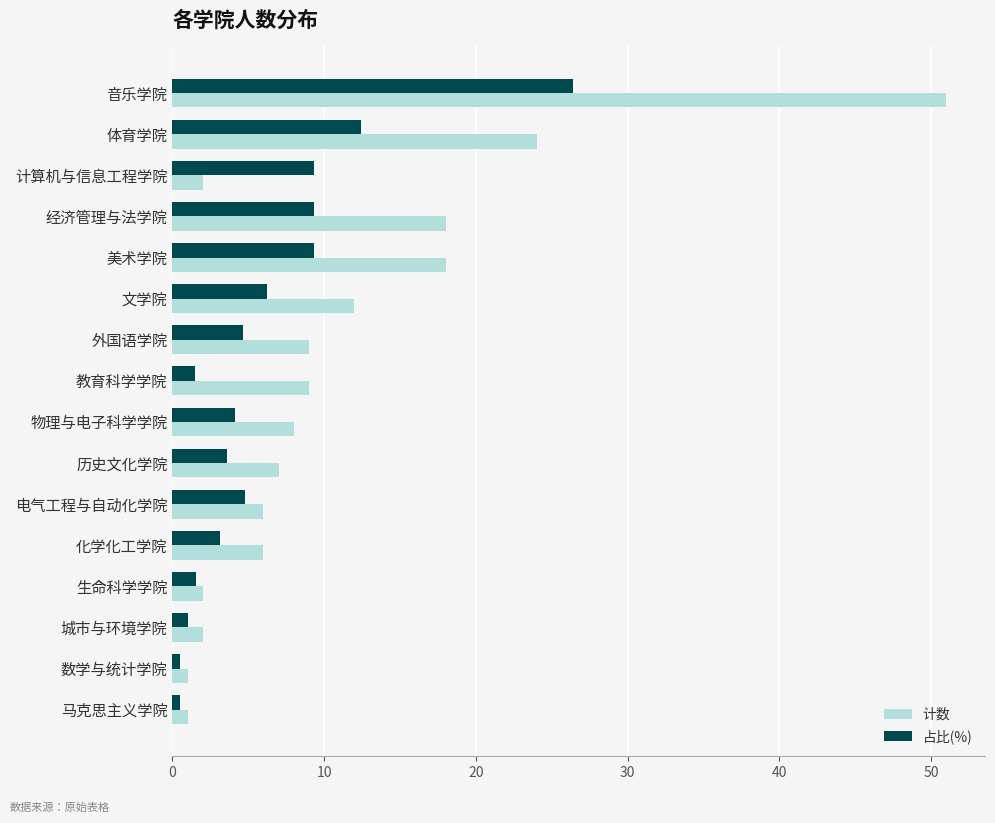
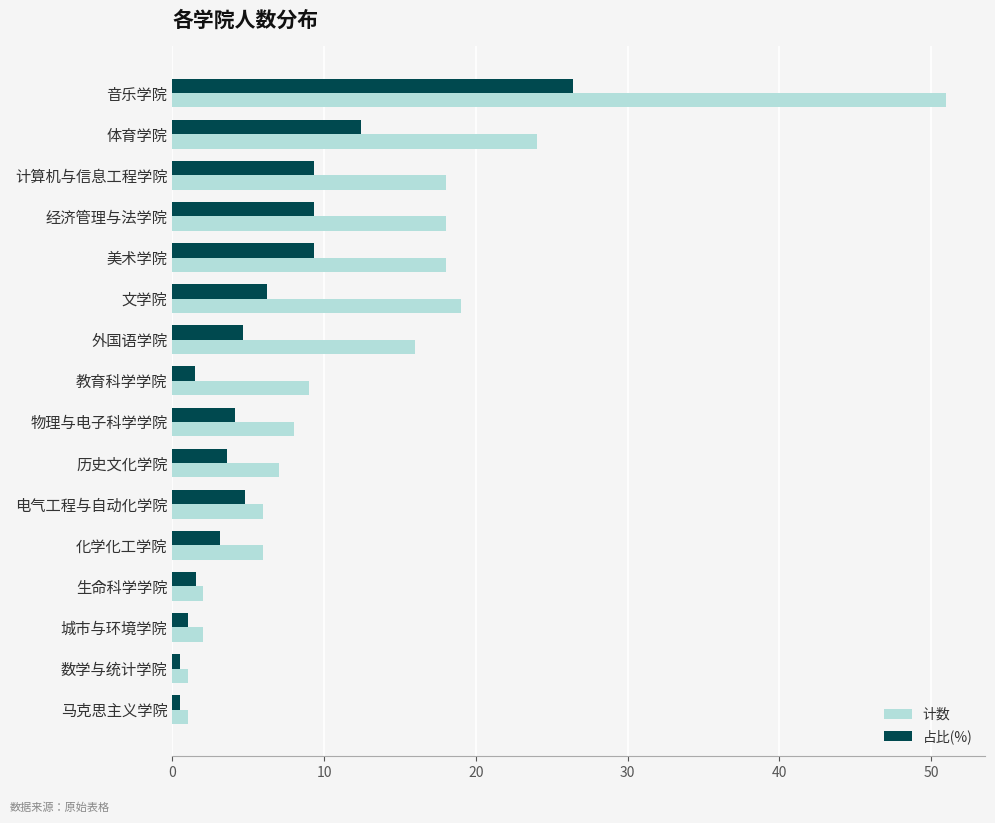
计数, 计算机与信息工程学院: 2 -> 18
计数, 文学院: 12 -> 19
计数, 外国语学院: 9 -> 16
